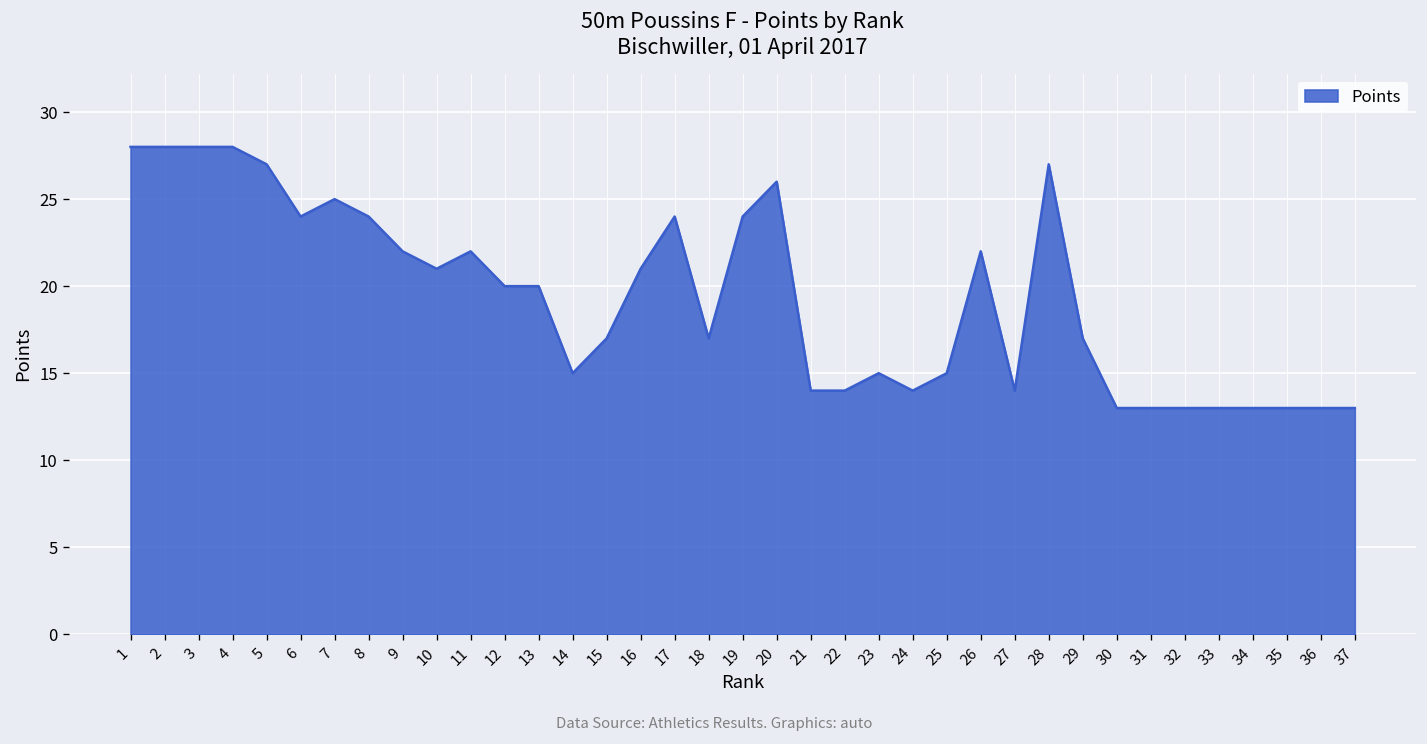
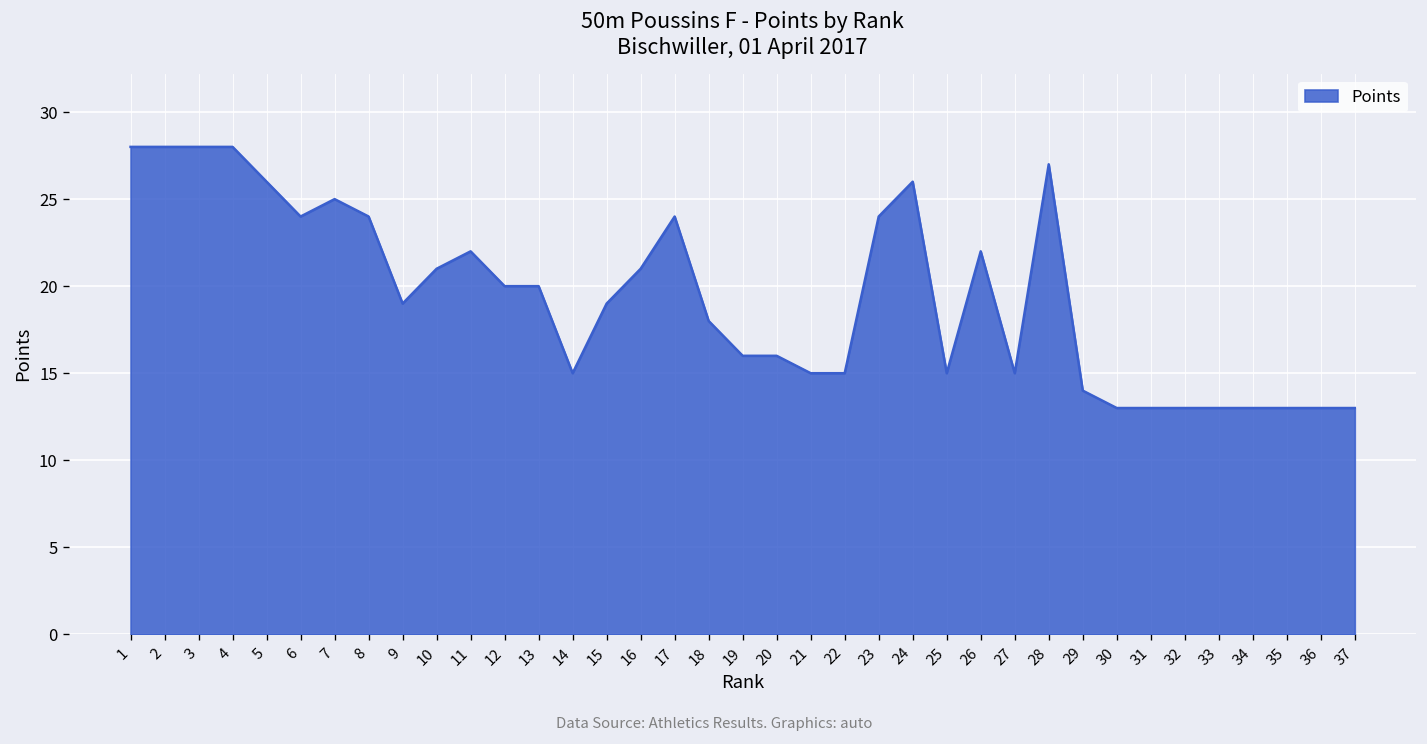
5: 27 -> 26
9: 22 -> 19
15: 17 -> 19
18: 17 -> 18
19: 24 -> 16
20: 26 -> 16
21: 14 -> 15
22: 14 -> 15
23: 15 -> 24
24: 14 -> 26
27: 14 -> 15
29: 17 -> 14
